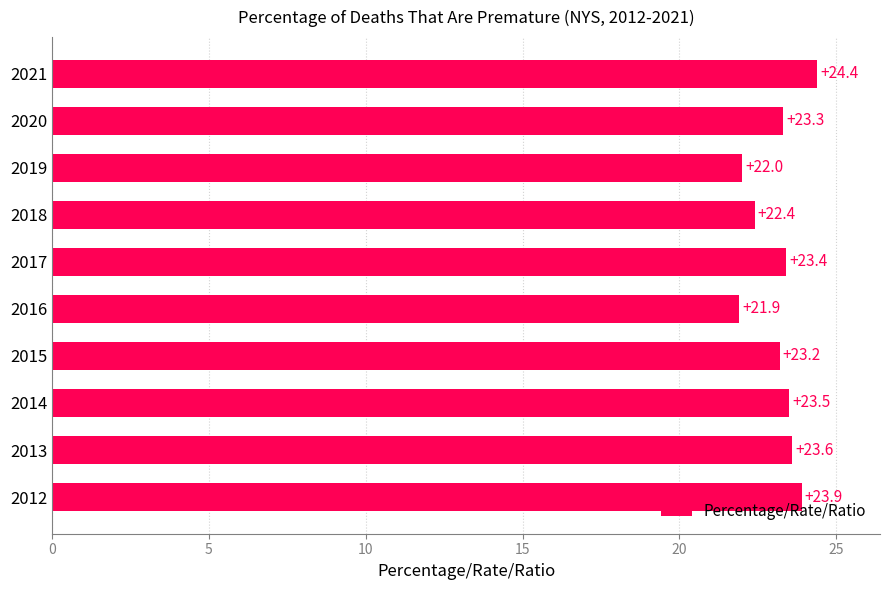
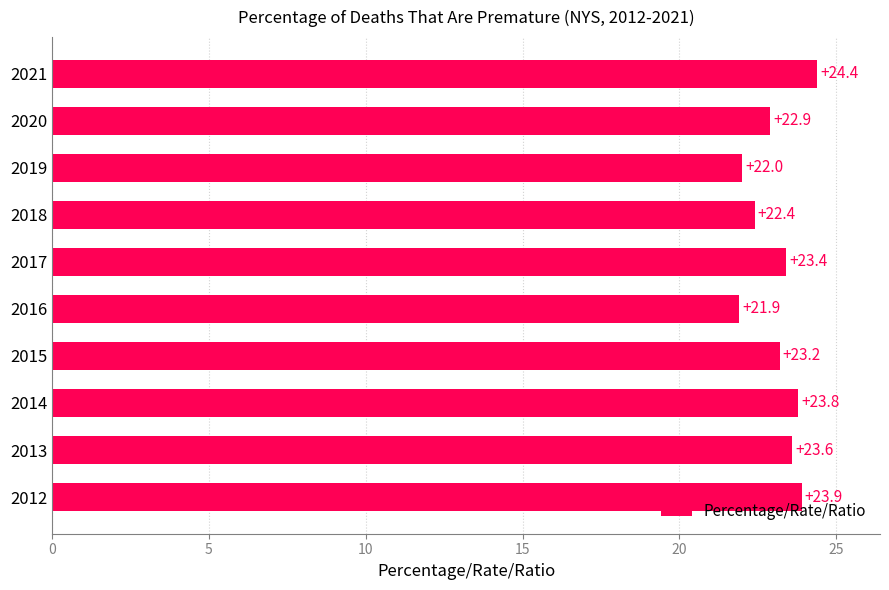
2020: +23.3 -> +22.9
2014: +23.5 -> +23.8
